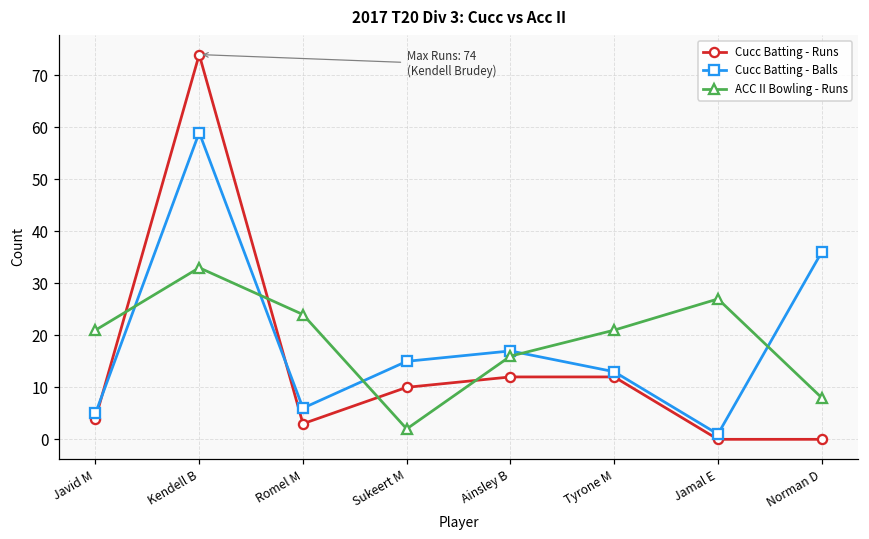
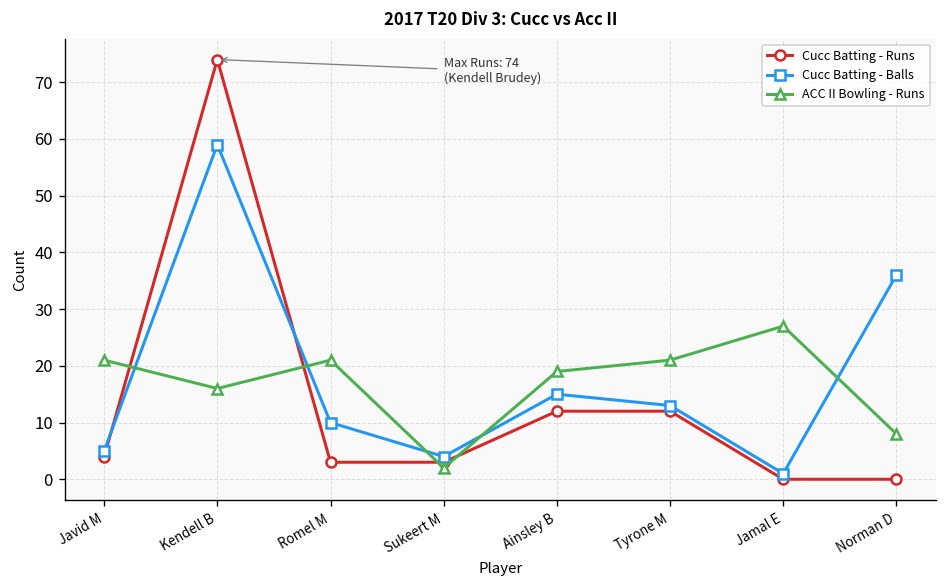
ACC II Bowling - Runs, Kendell B: 33 -> 16
Cucc Batting - Balls, Romel M: 6 -> 10
ACC II Bowling - Runs, Romel M: 24 -> 21
Cucc Batting - Runs, Sukeert M: 10 -> 3
Cucc Batting - Balls, Sukeert M: 15 -> 4
Cucc Batting - Balls, Ainsley B: 17 -> 15
ACC II Bowling - Runs, Ainsley B: 16 -> 19
